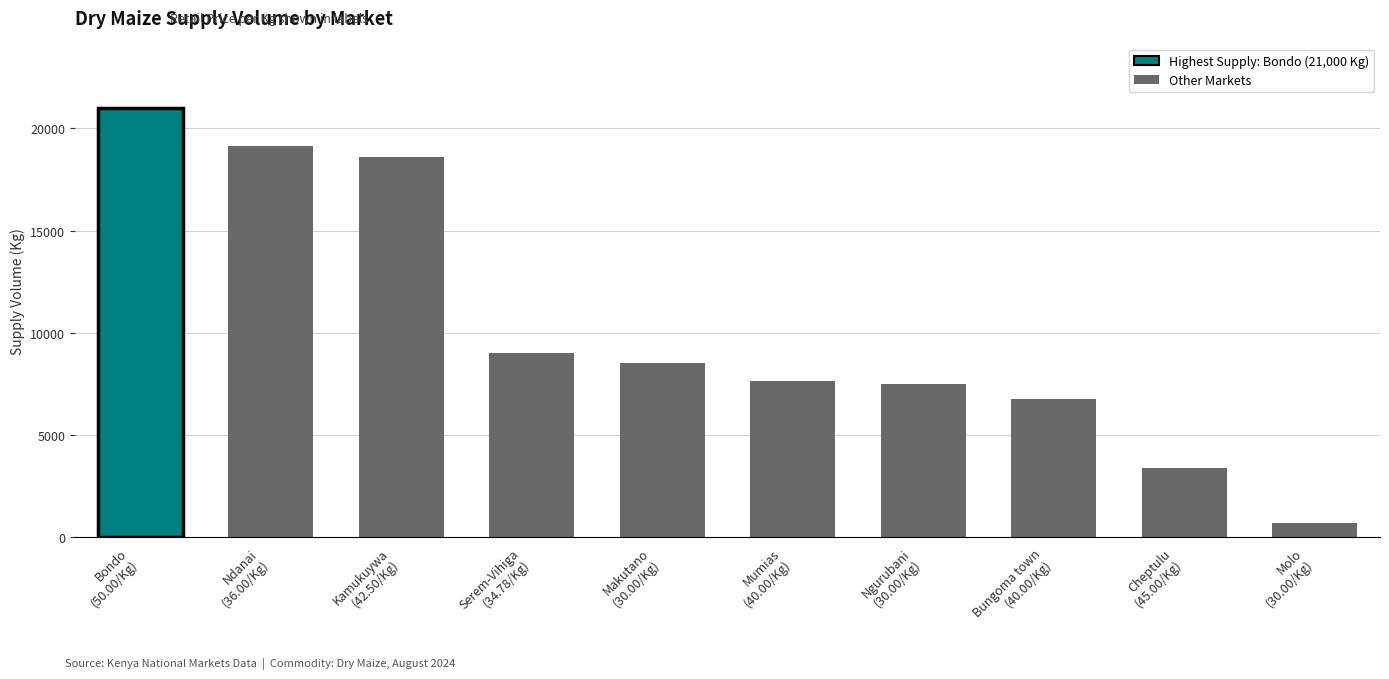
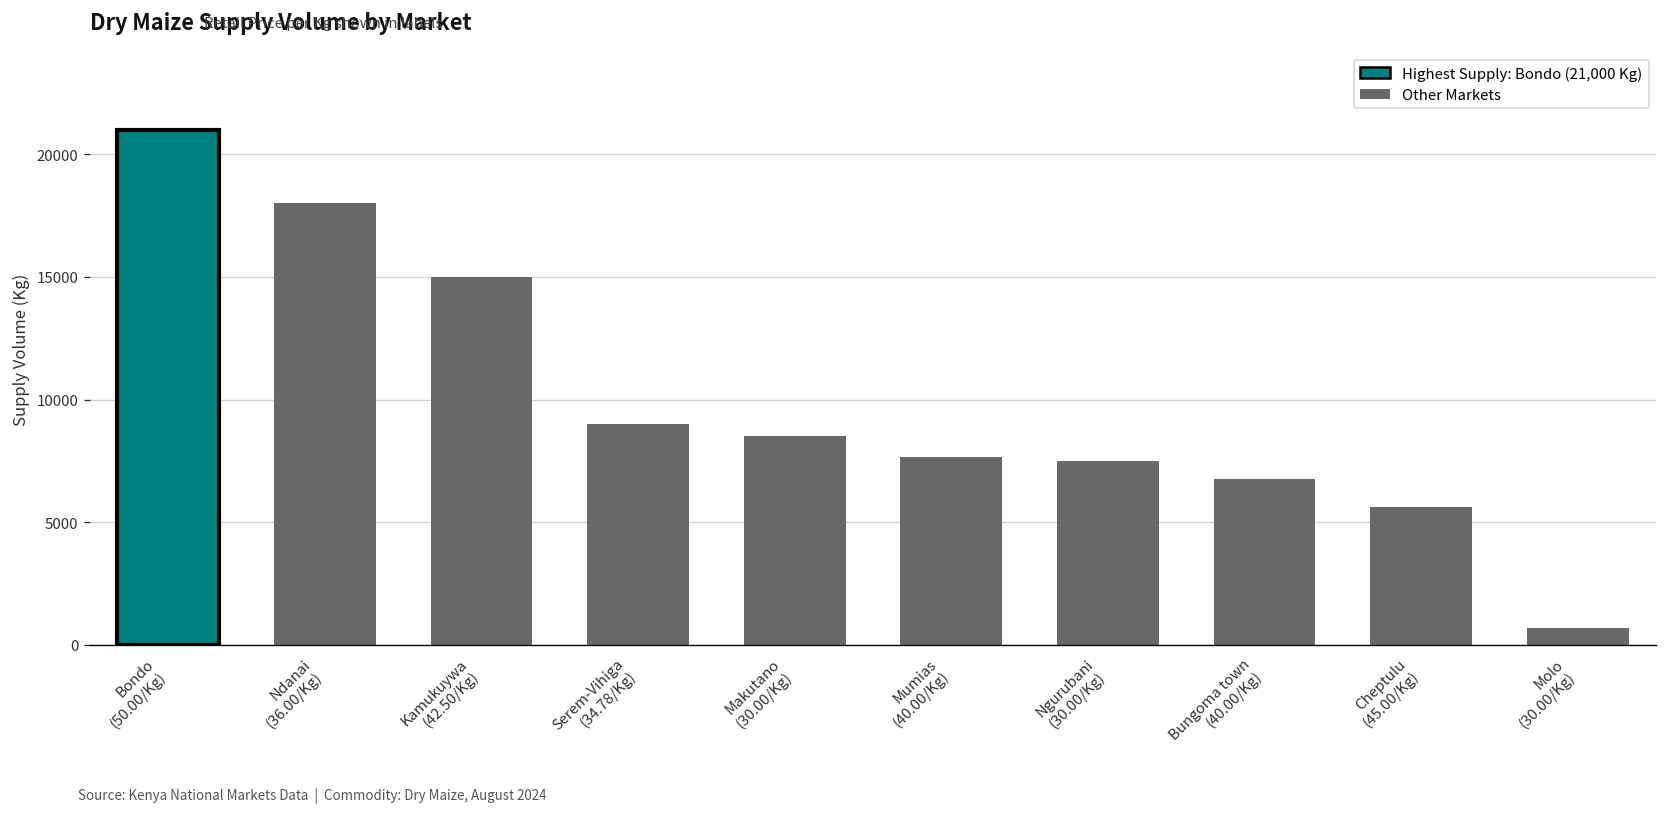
Ndanai (36.00/Kg): 19100 -> 18000
Kamukuywa (42.50/Kg): 18600 -> 15000
Cheptulu (45.00/Kg): 3400 -> 5600
